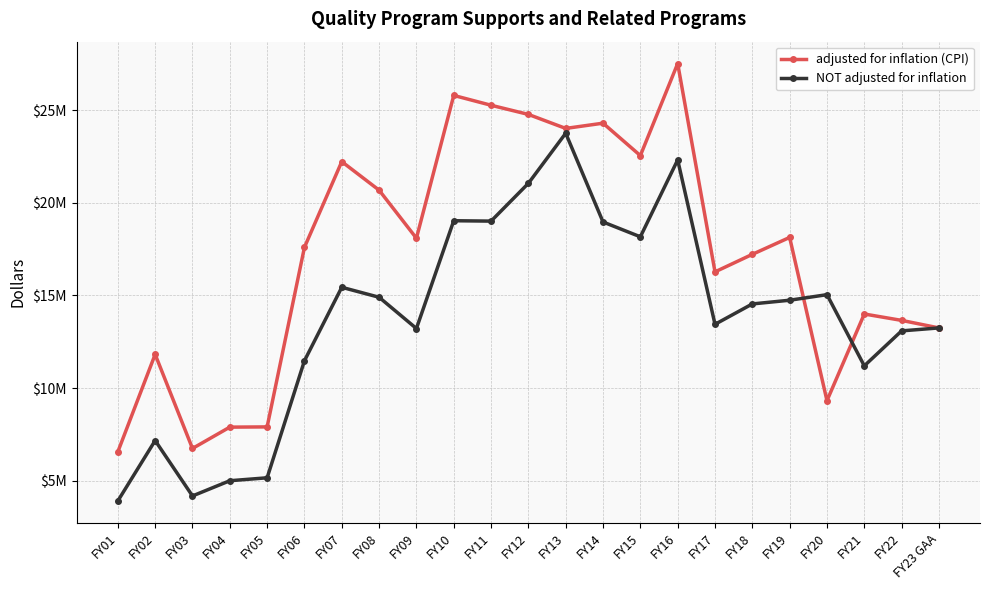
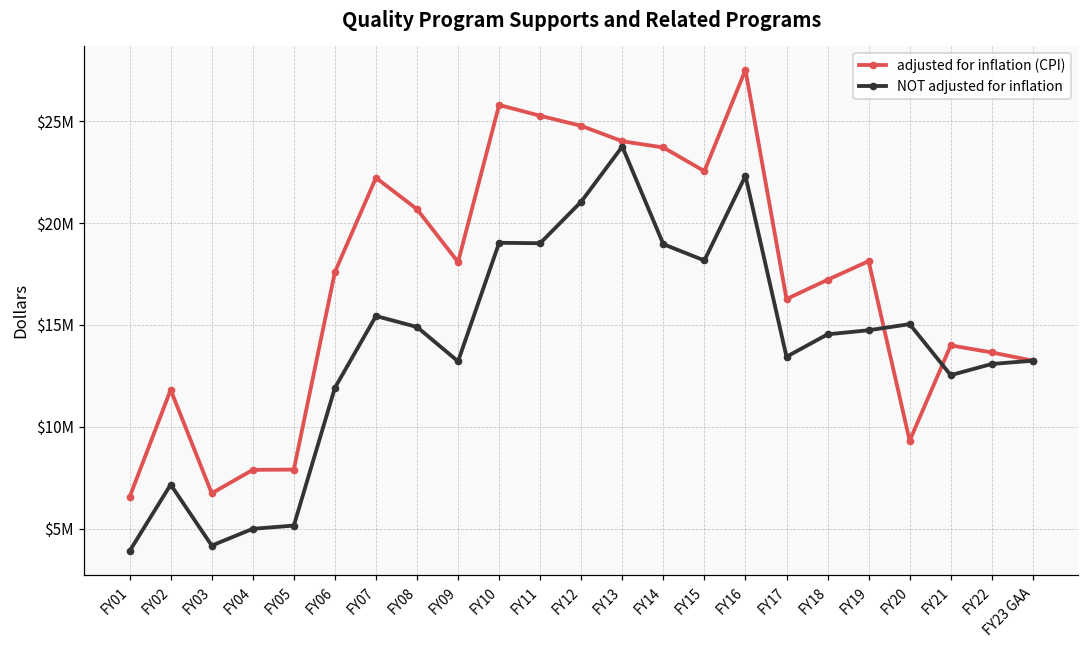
NOT adjusted for inflation, FY06: $11500000 -> $11900000
adjusted for inflation (CPI), FY14: $24300000 -> $23700000
NOT adjusted for inflation, FY21: $11200000 -> $12500000
